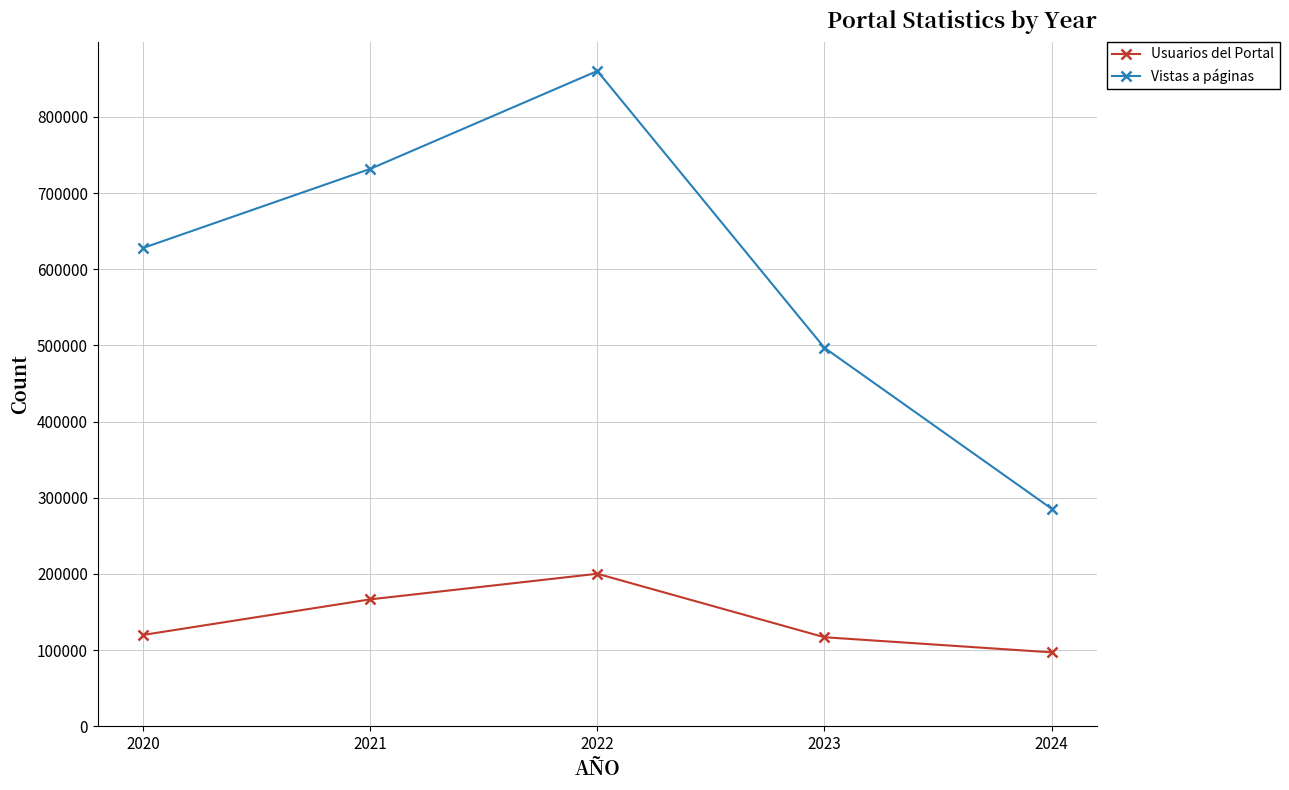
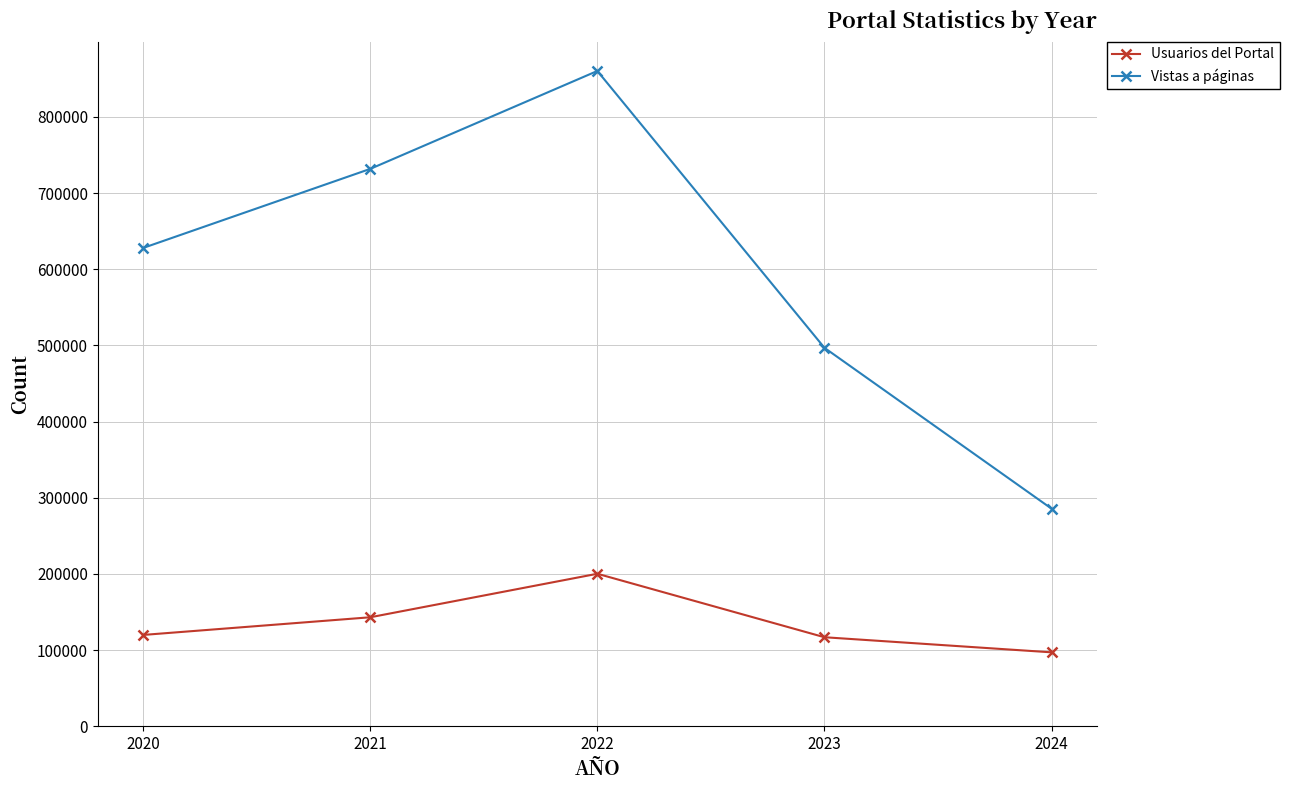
Usuarios del Portal, 2021: 170000 -> 140000
